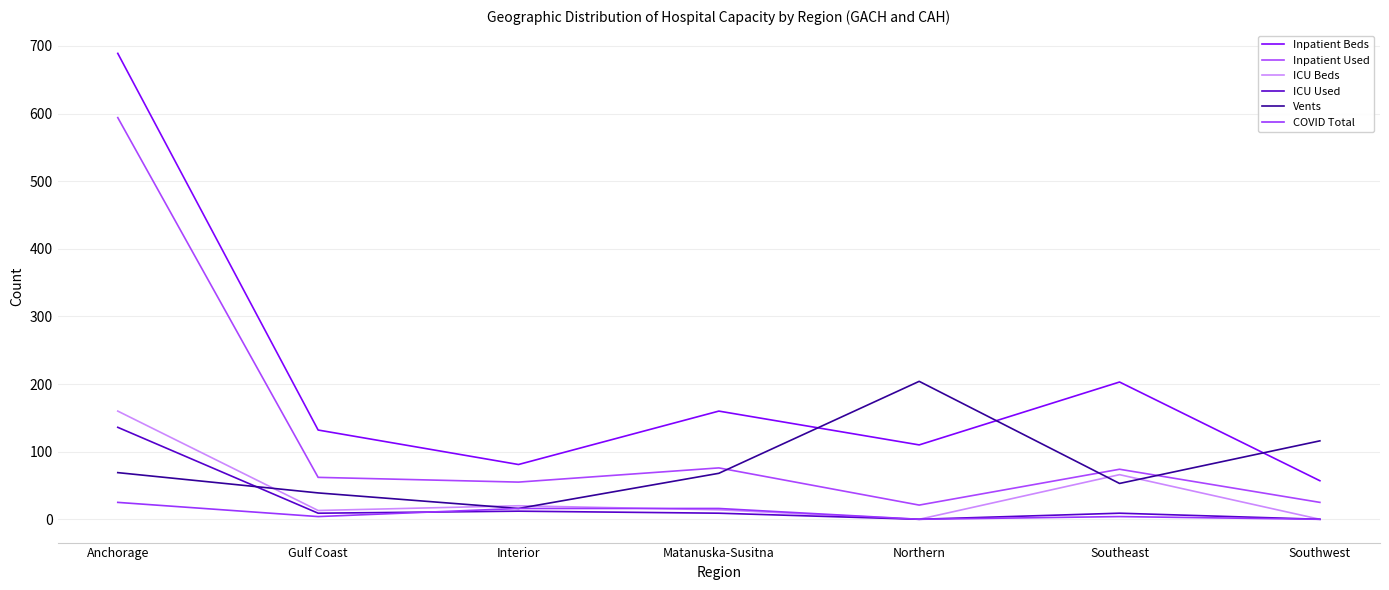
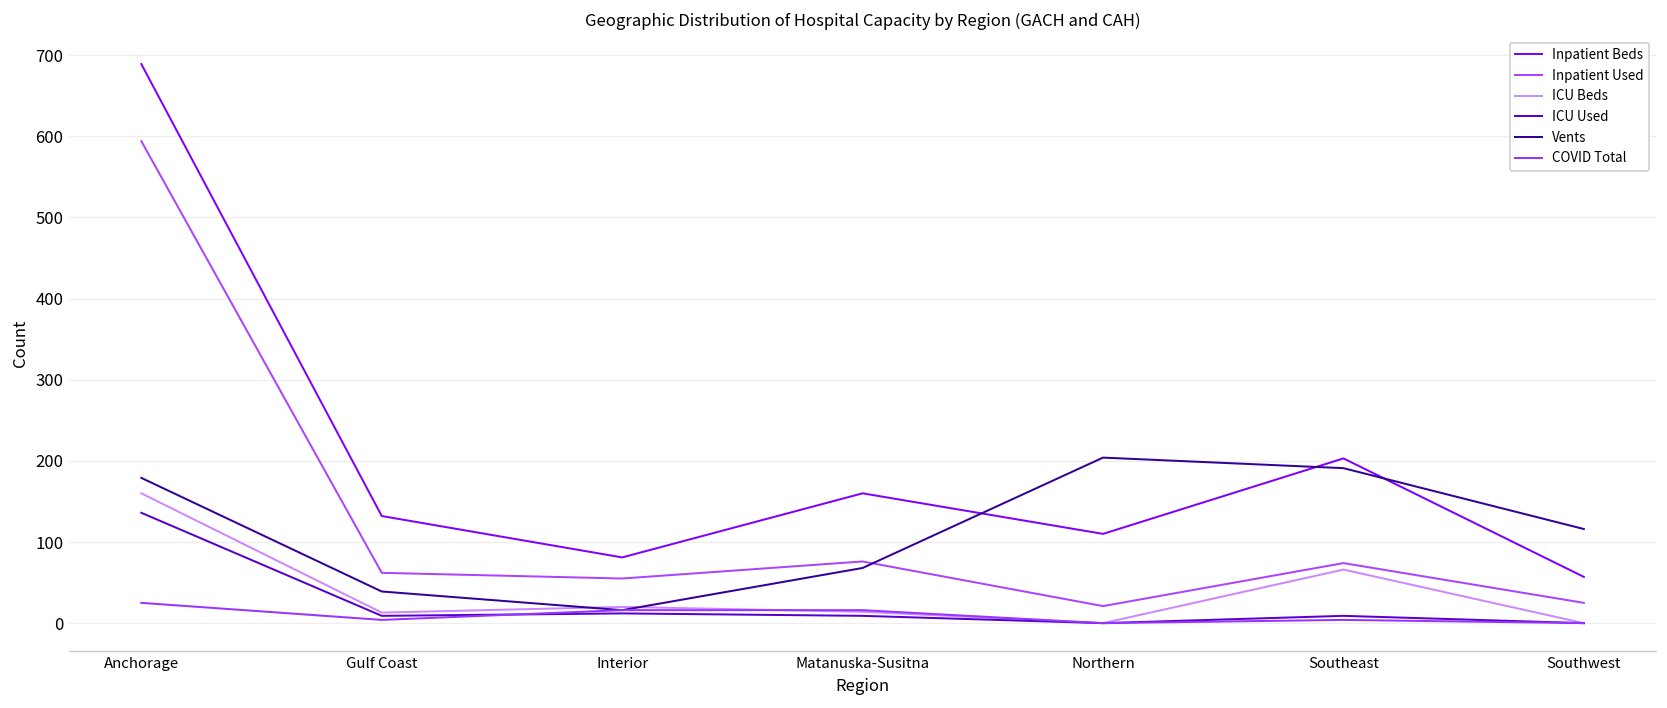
Vents, Anchorage: 70 -> 180
Vents, Southeast: 50 -> 190
